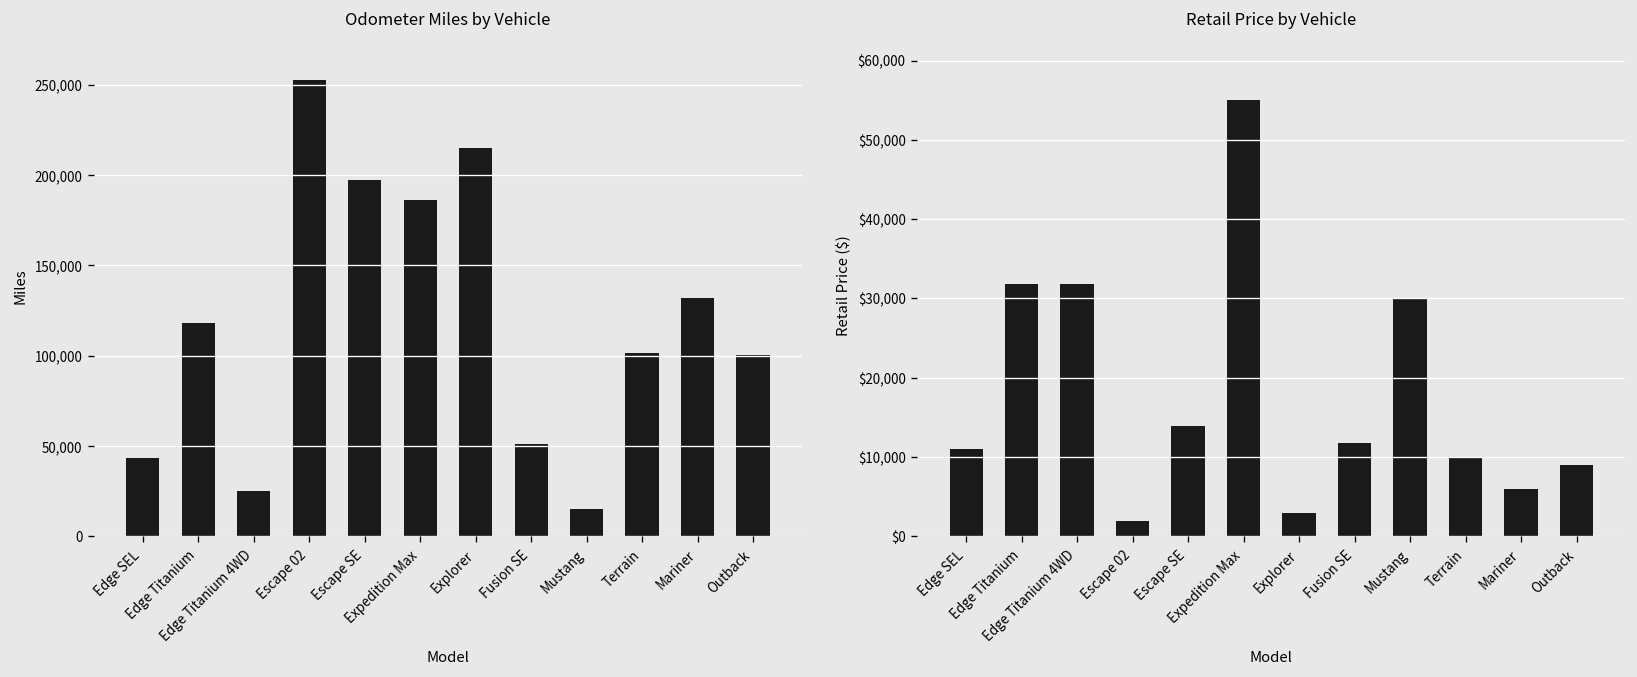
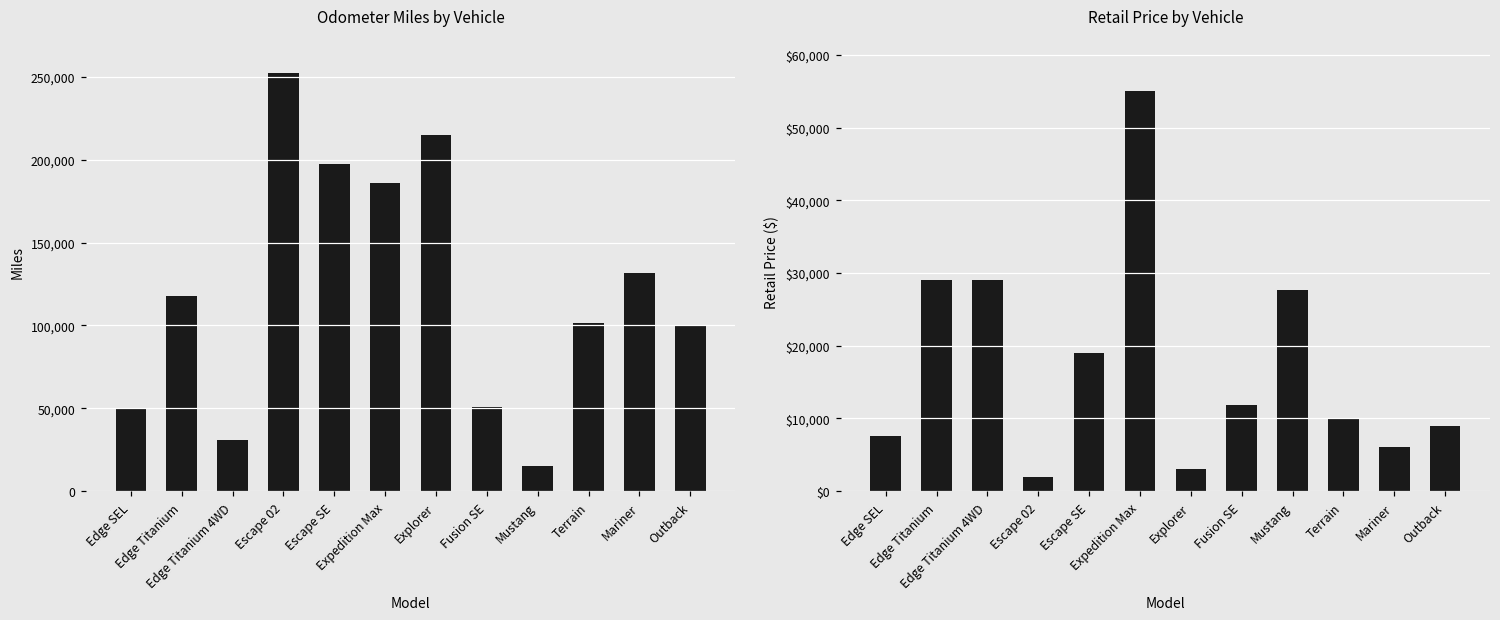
Odometer Miles by Vehicle, Edge SEL: 43,000 -> 50,000
Odometer Miles by Vehicle, Edge Titanium 4WD: 25,000 -> 31,000
Retail Price by Vehicle, Edge SEL: $11,000 -> $8,000
Retail Price by Vehicle, Edge Titanium: $32,000 -> $29,000
Retail Price by Vehicle, Edge Titanium 4WD: $32,000 -> $29,000
Retail Price by Vehicle, Escape SE: $14,000 -> $19,000
Retail Price by Vehicle, Mustang: $30,000 -> $28,000
